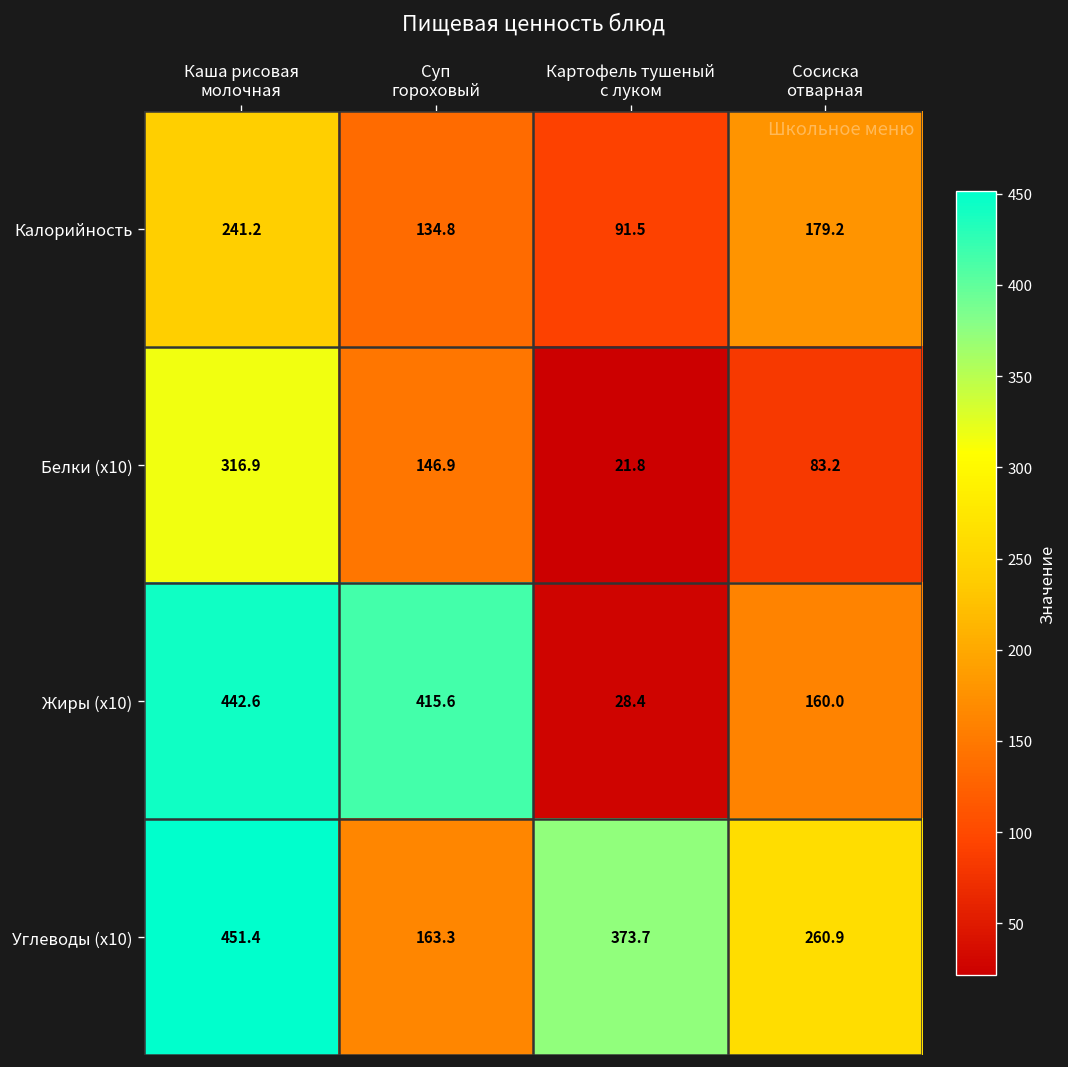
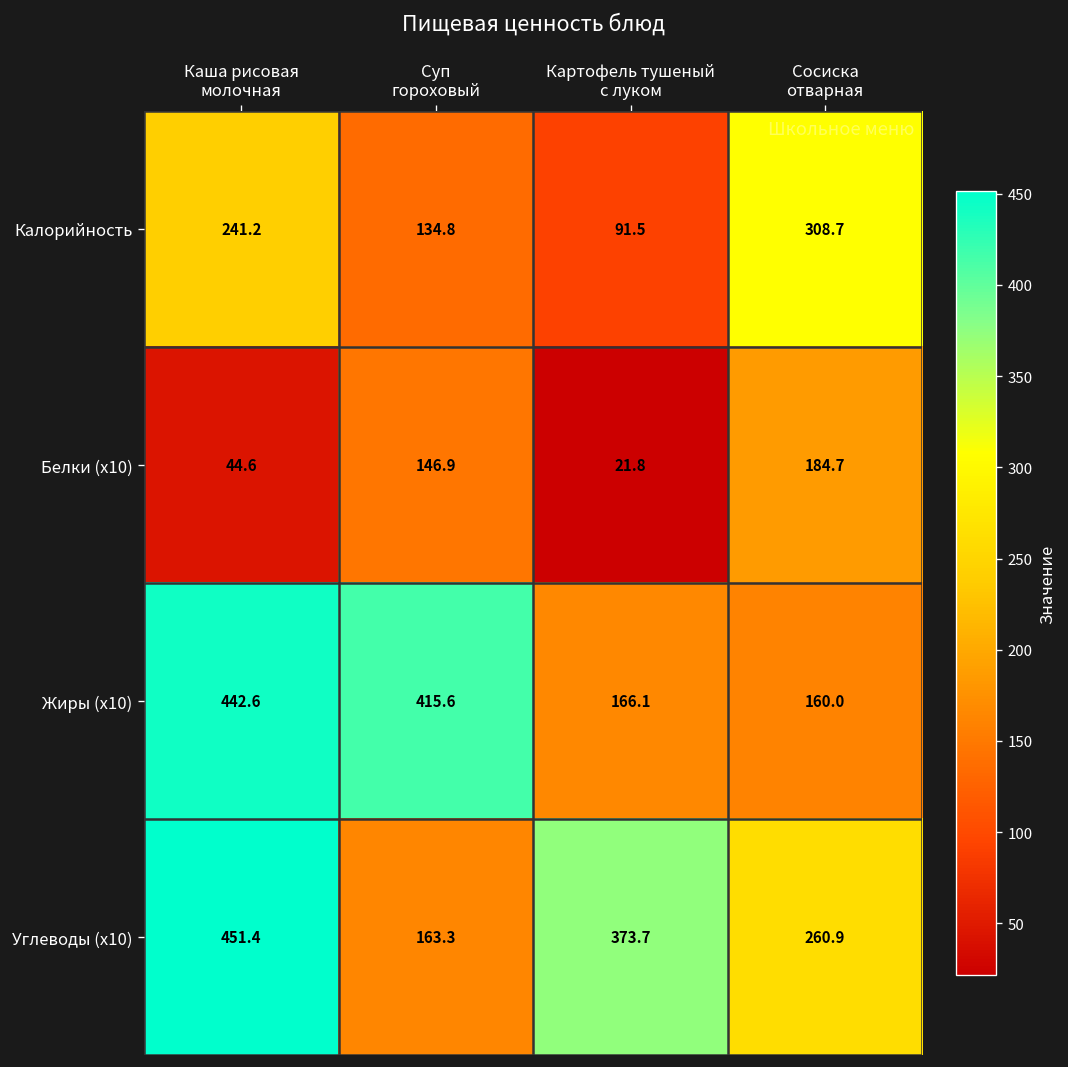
Калорийность, Сосиска отварная: 179.2 -> 308.7
Белки (x10), Каша рисовая молочная: 316.9 -> 44.6
Белки (x10), Сосиска отварная: 83.2 -> 184.7
Жиры (x10), Картофель тушеный с луком: 28.4 -> 166.1
